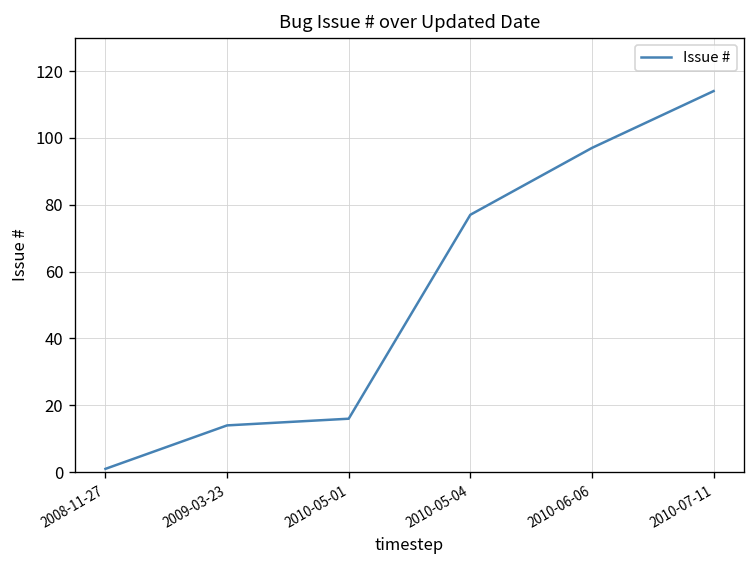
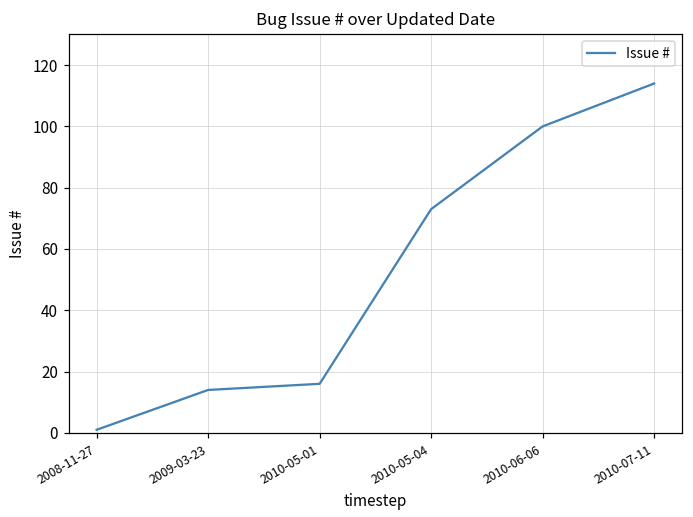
2010-05-04: 77 -> 73
2010-06-06: 97 -> 100
